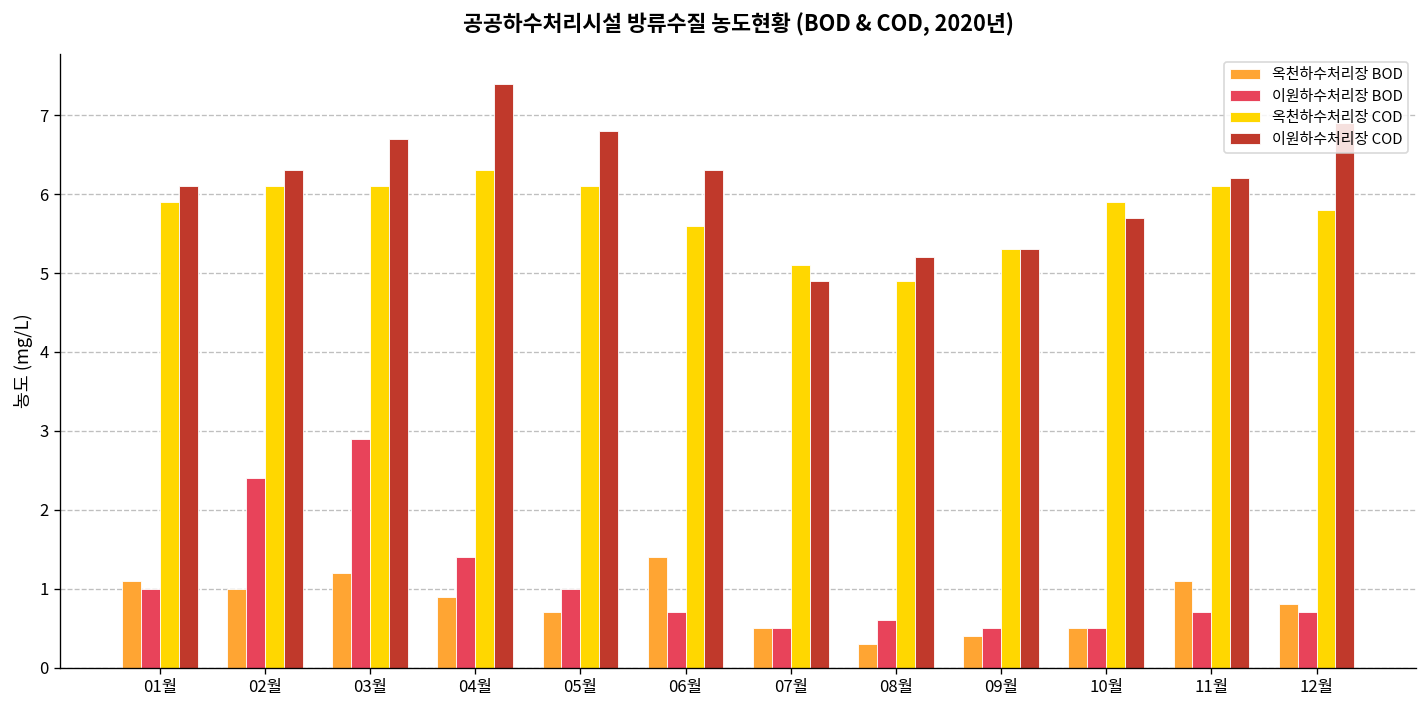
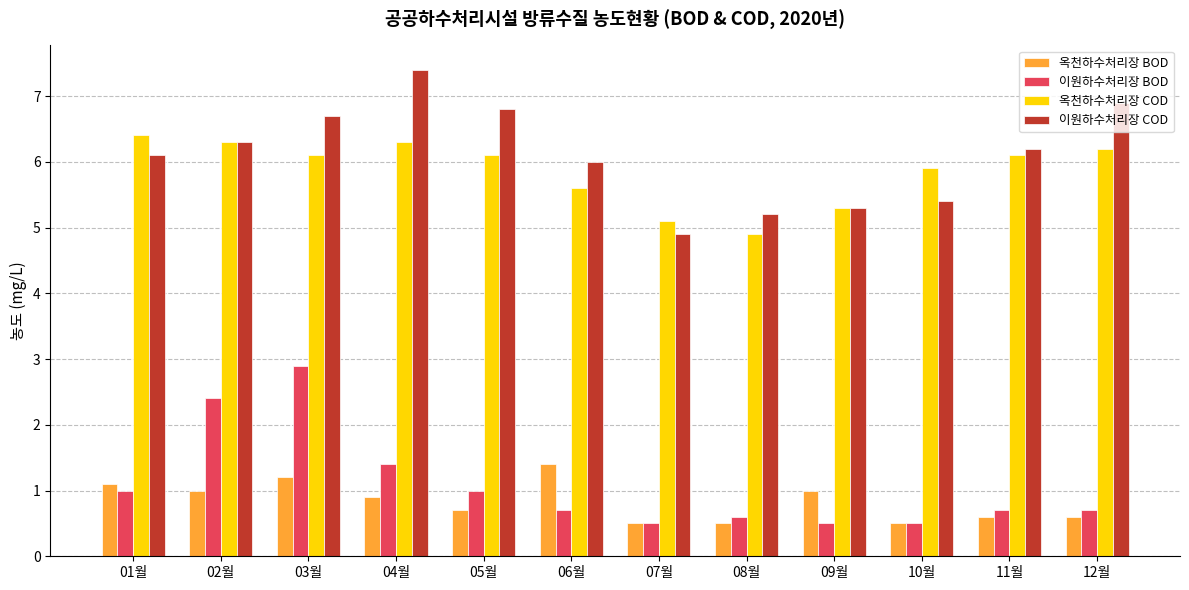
옥천하수처리장 COD, 01월: 5.9 -> 6.4
옥천하수처리장 COD, 02월: 6.1 -> 6.3
이원하수처리장 COD, 06월: 6.3 -> 6.0
옥천하수처리장 BOD, 08월: 0.3 -> 0.5
옥천하수처리장 BOD, 09월: 0.4 -> 1.0
이원하수처리장 COD, 10월: 5.7 -> 5.4
옥천하수처리장 BOD, 11월: 1.1 -> 0.6
옥천하수처리장 BOD, 12월: 0.8 -> 0.6
옥천하수처리장 COD, 12월: 5.8 -> 6.2
